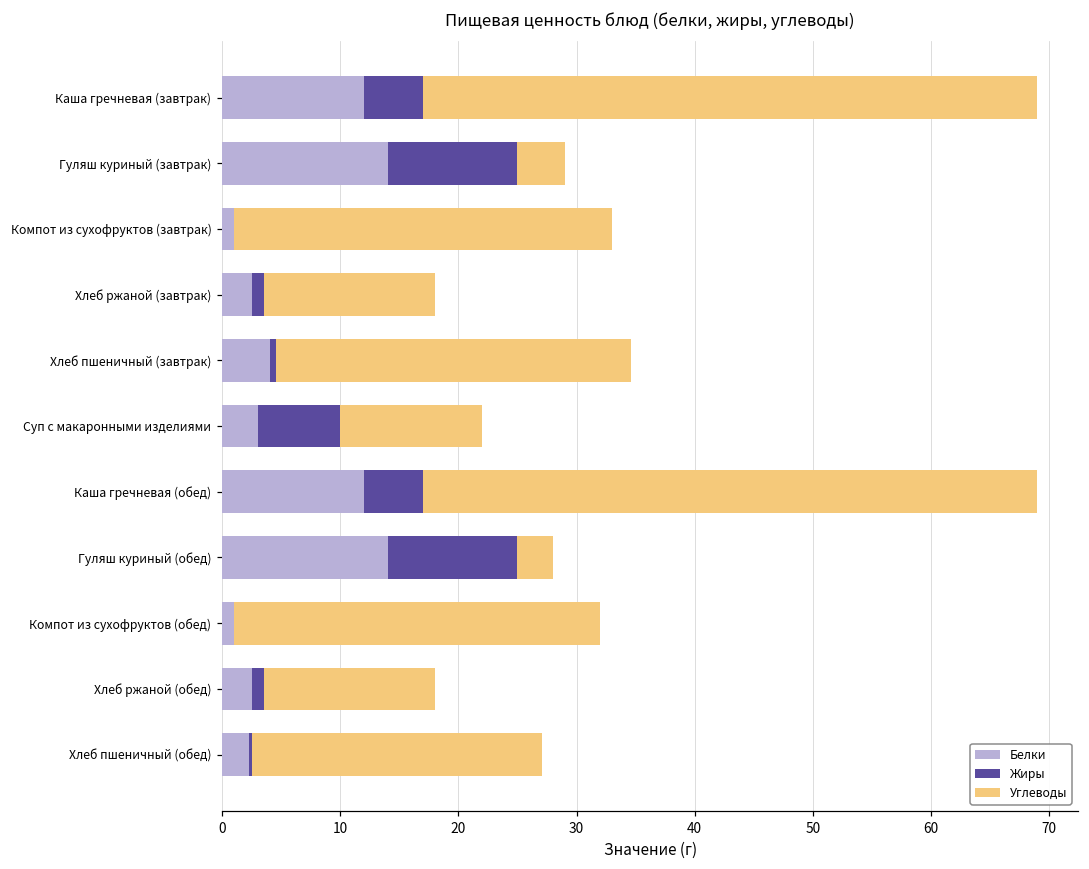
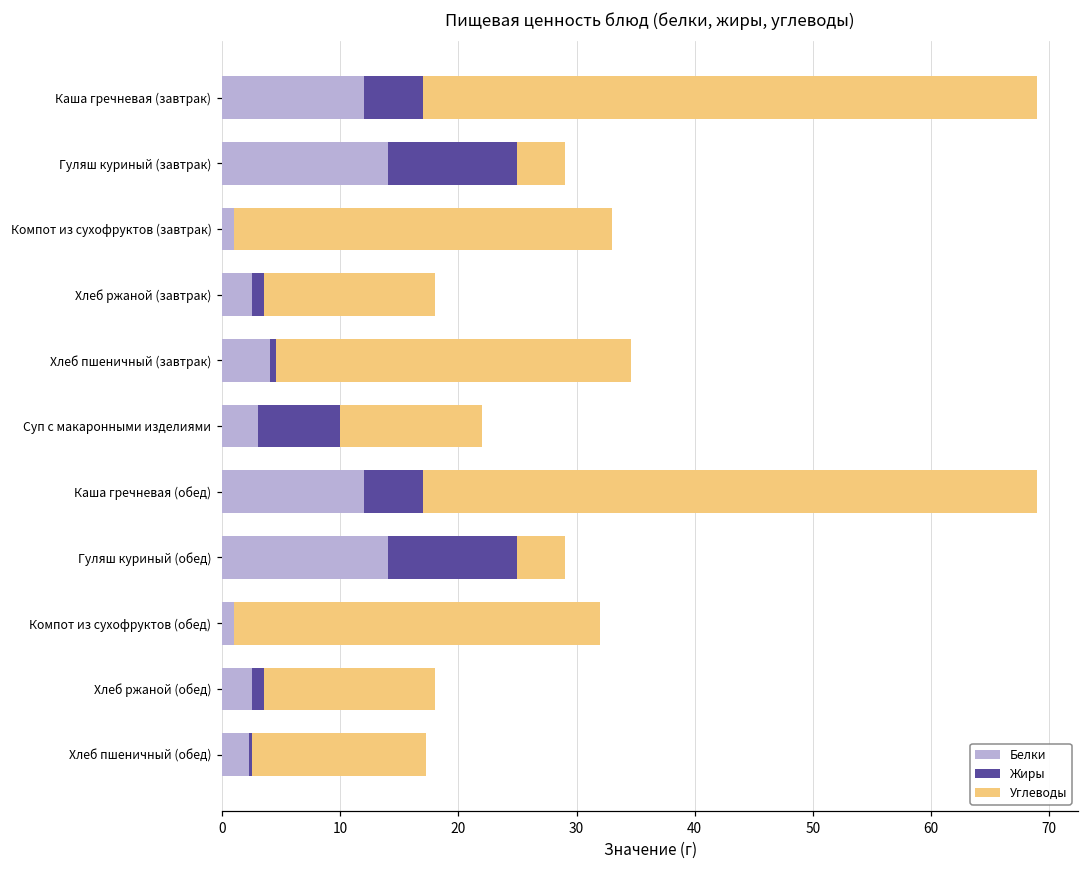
Углеводы, Гуляш куриный (обед): 3 -> 4
Углеводы, Хлеб пшеничный (обед): 24.6 -> 14.8
